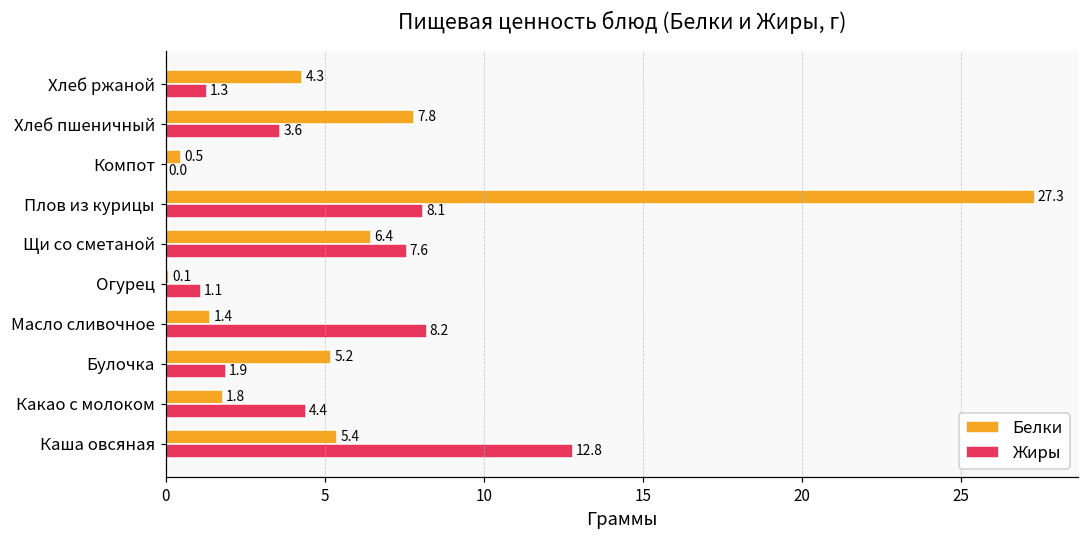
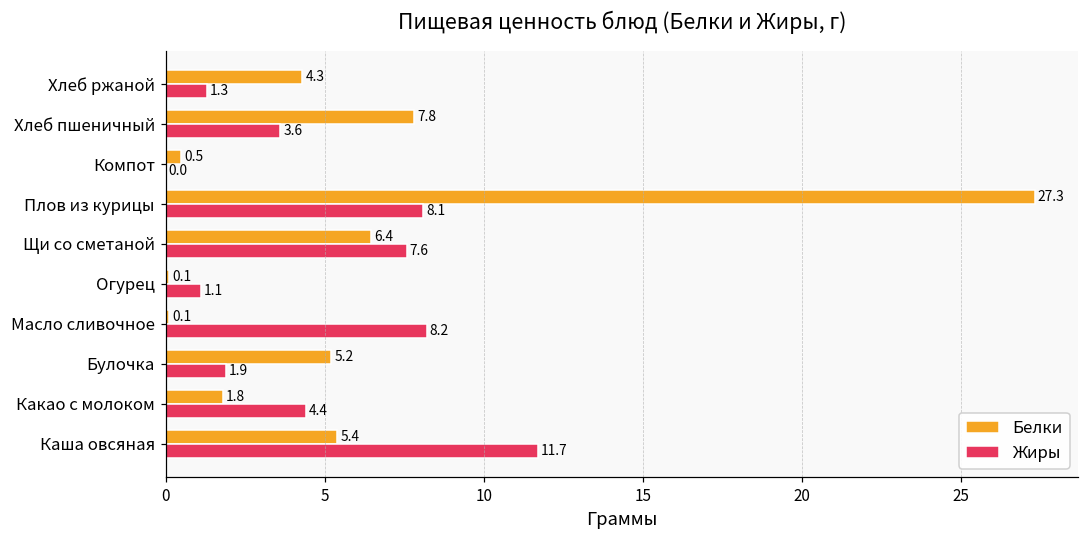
Белки, Масло сливочное: 1.4 -> 0.1
Жиры, Каша овсяная: 12.8 -> 11.7
